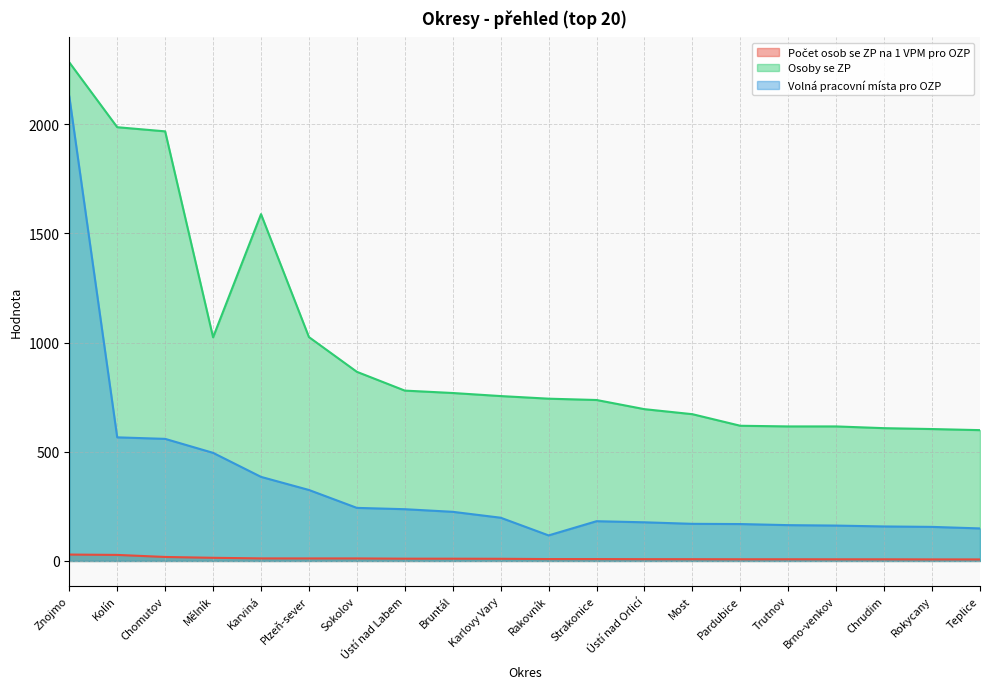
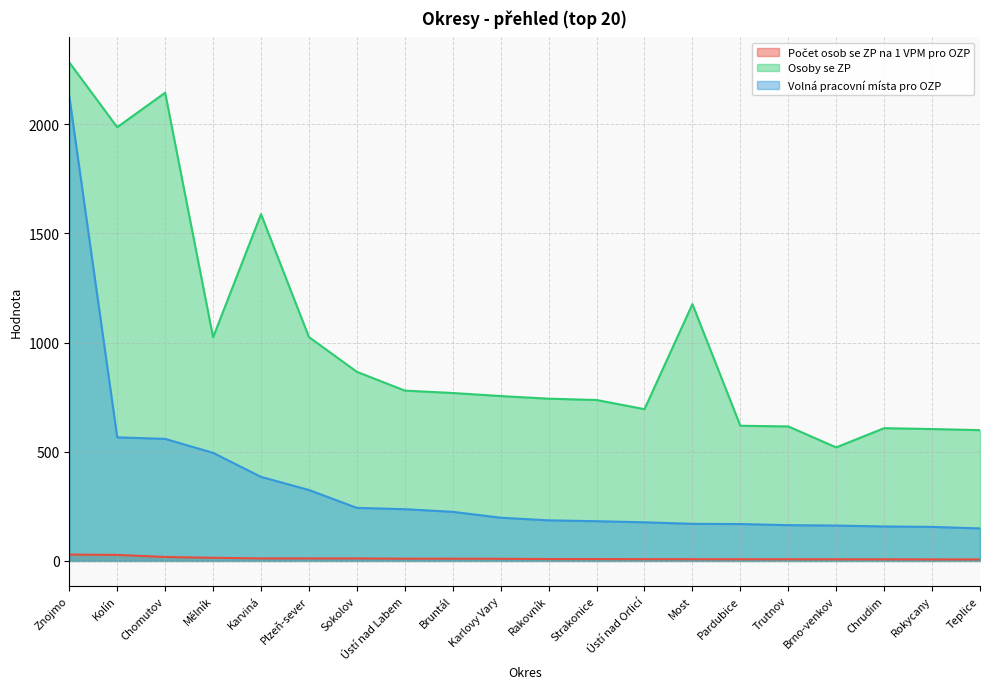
Osoby se ZP, Chomutov: 1970 -> 2140
Volná pracovní místa pro OZP, Rakovník: 120 -> 190
Osoby se ZP, Most: 670 -> 1180
Osoby se ZP, Brno-venkov: 620 -> 520
